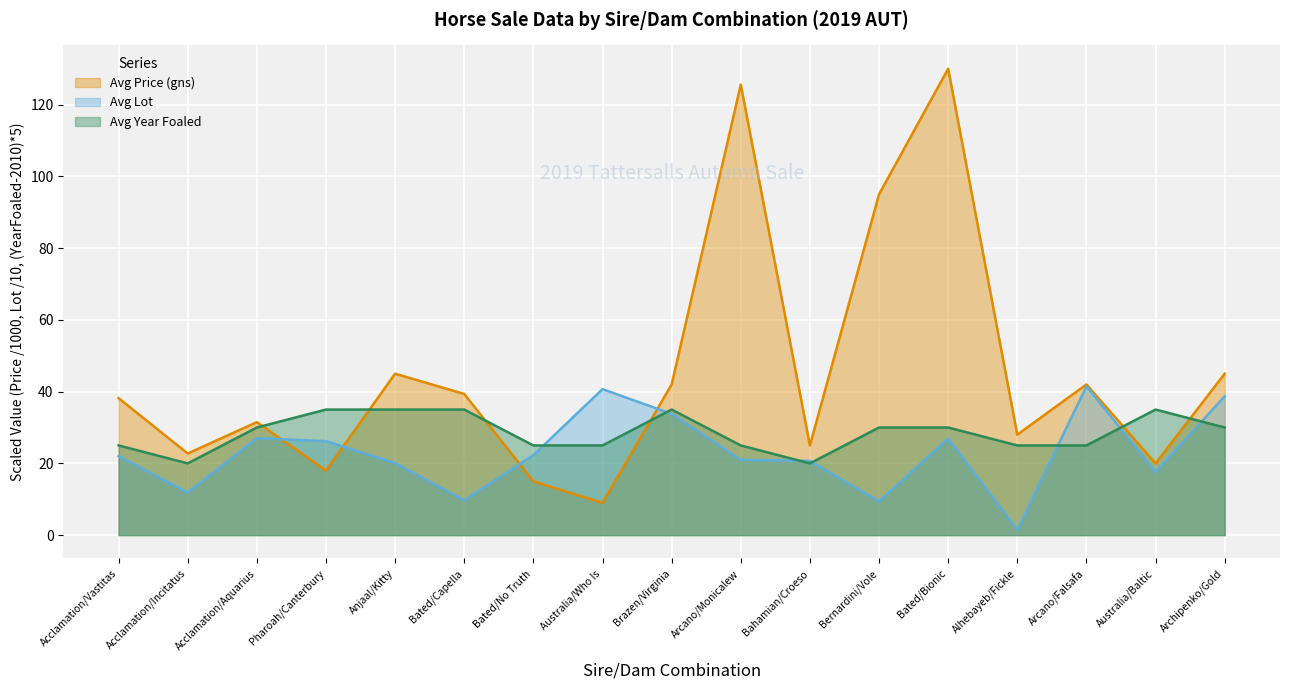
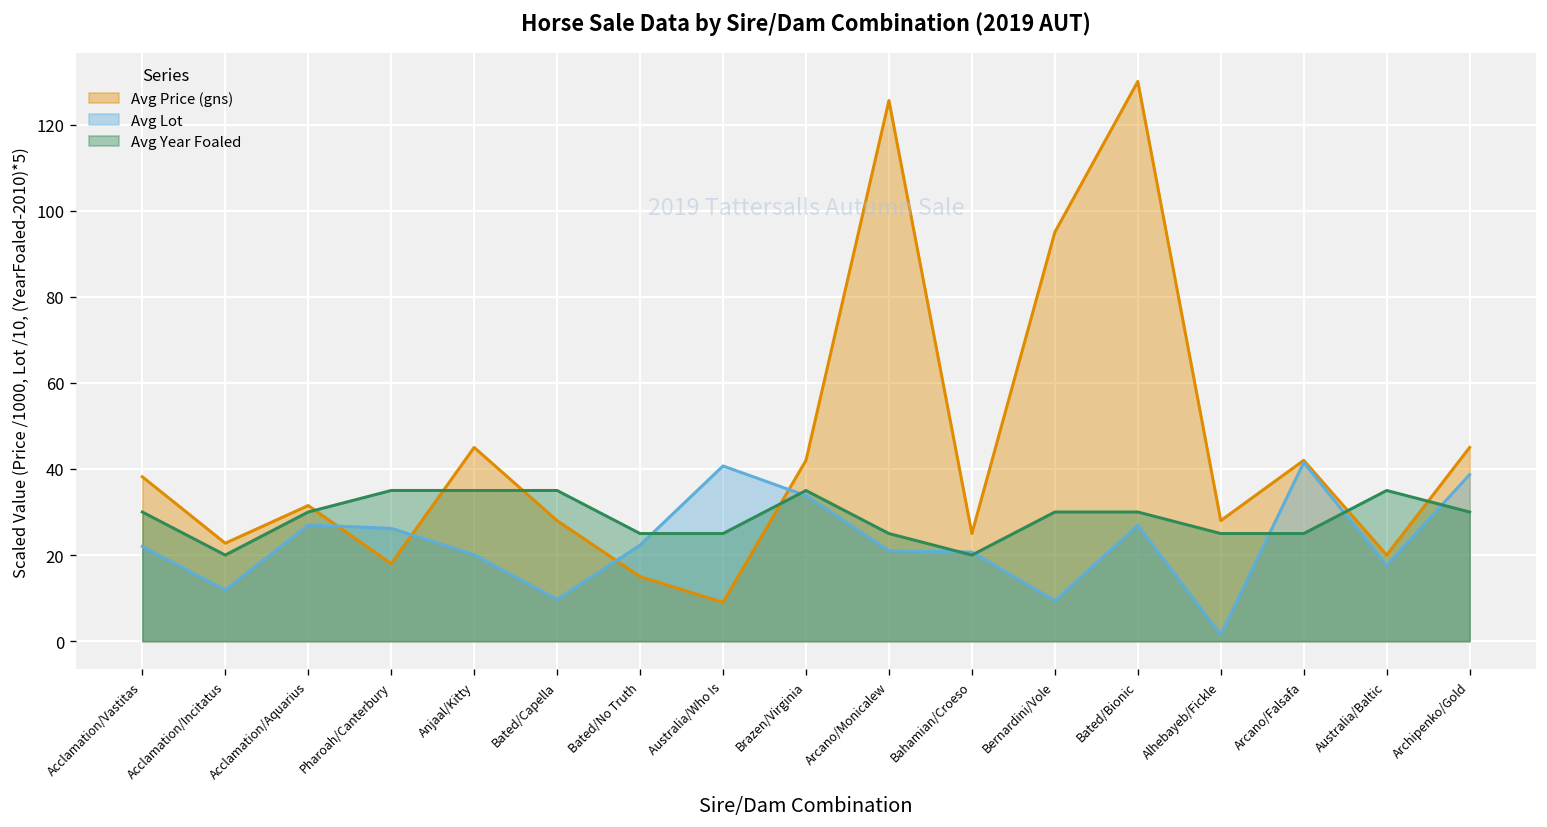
Avg Year Foaled, Acclamation/Vastitas: 25 -> 30
Avg Price (gns), Bated/Capella: 39 -> 28
